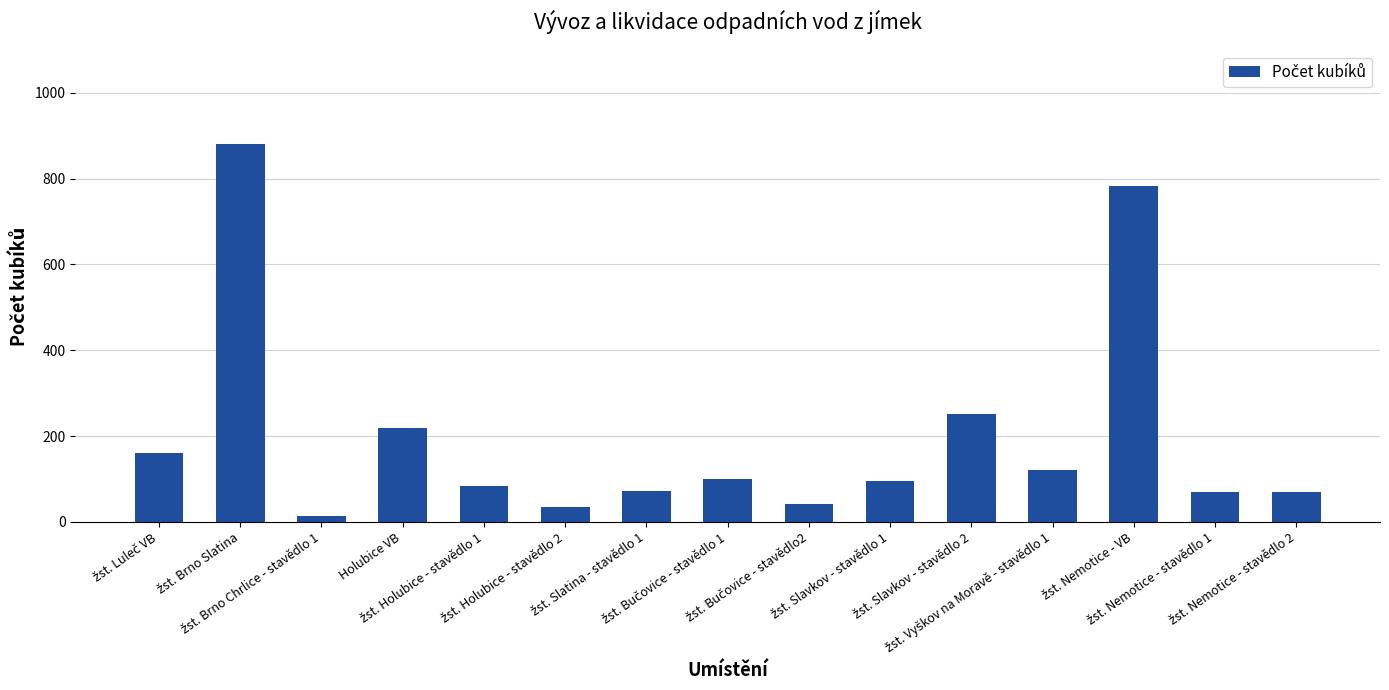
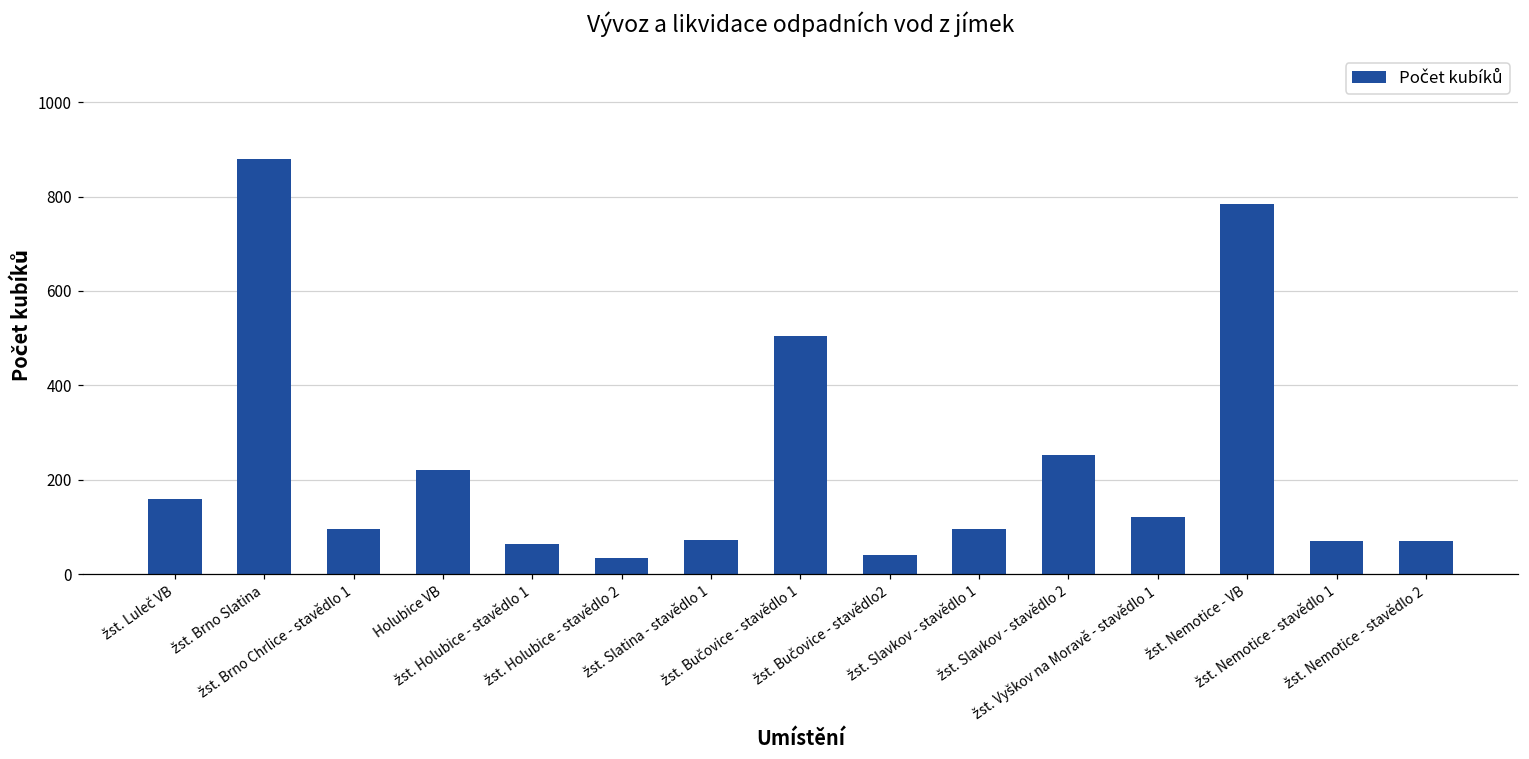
žst. Brno Chrlice - stavědlo 1: 10 -> 100
žst. Holubice - stavědlo 1: 80 -> 60
žst. Bučovice - stavědlo 1: 100 -> 500
